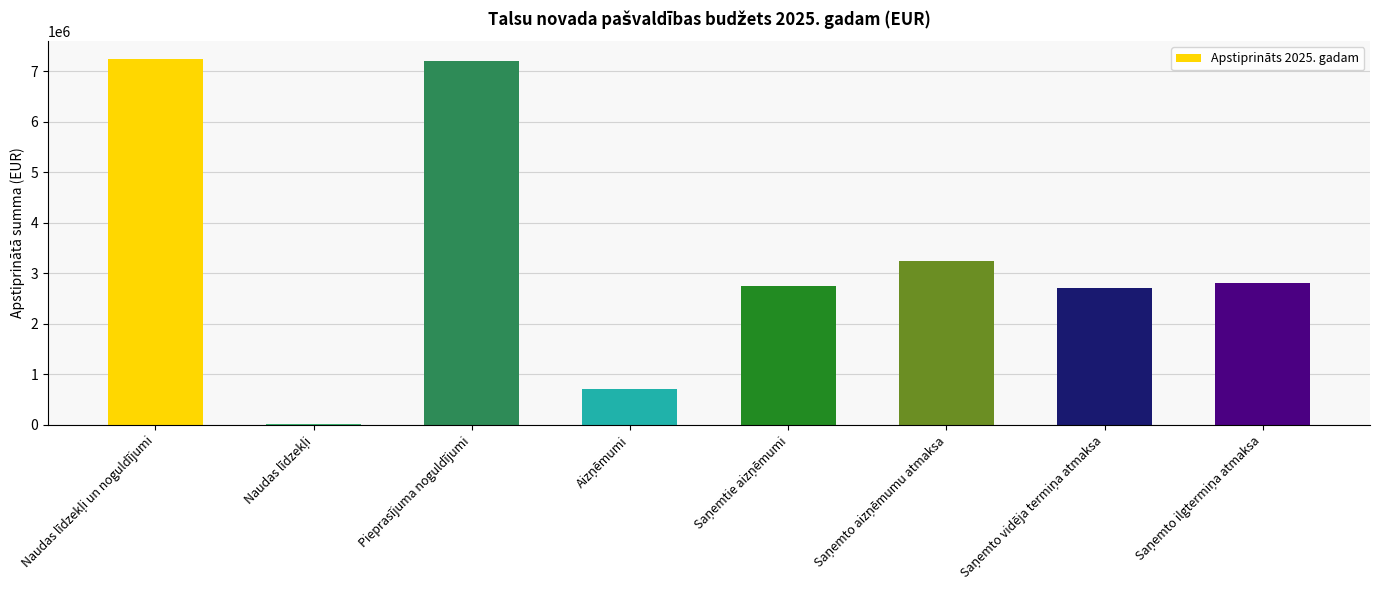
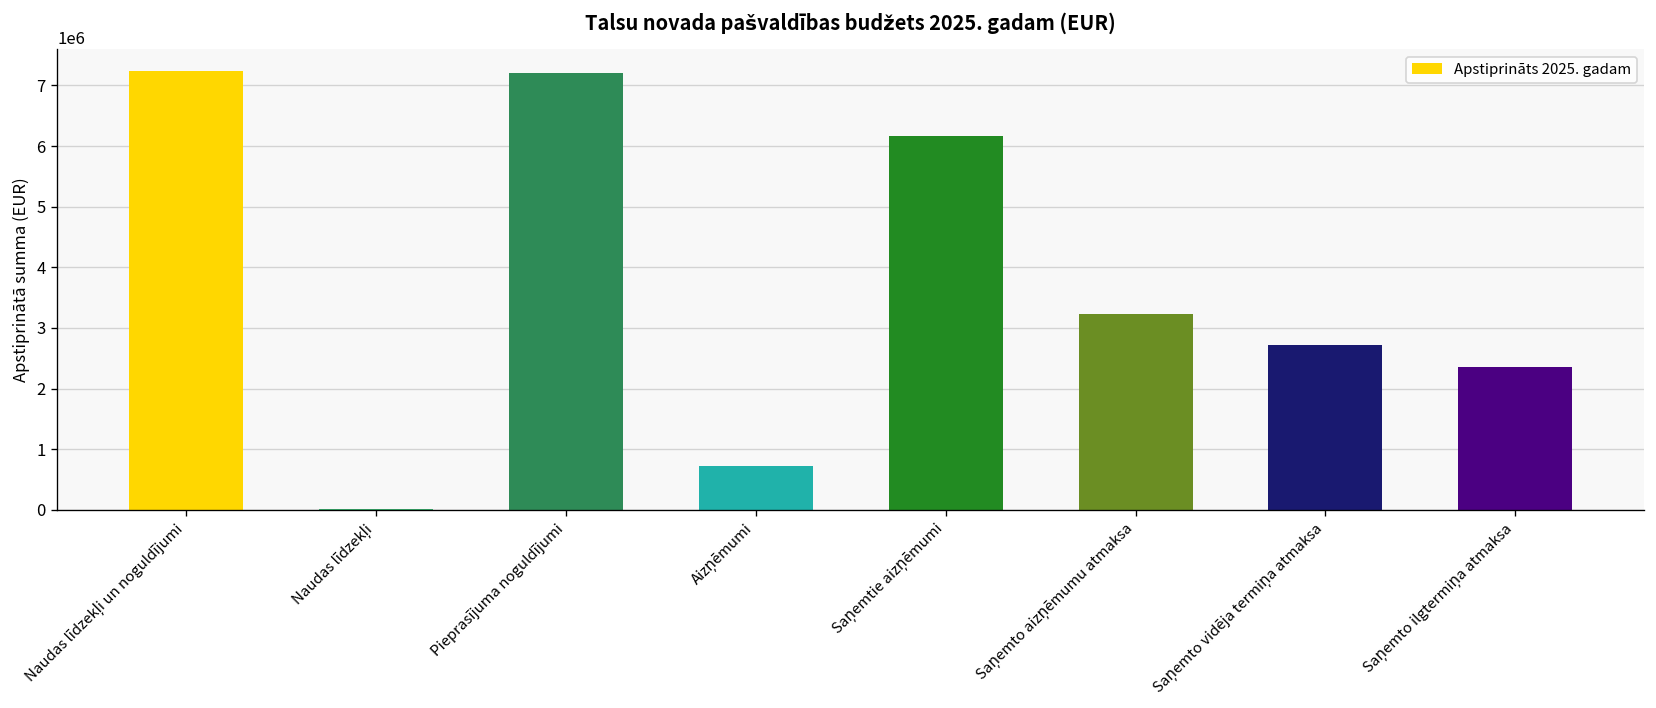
Saņemtie aizņēmumi: 2800000 -> 6200000
Saņemto ilgtermiņa atmaksa: 2800000 -> 2400000
